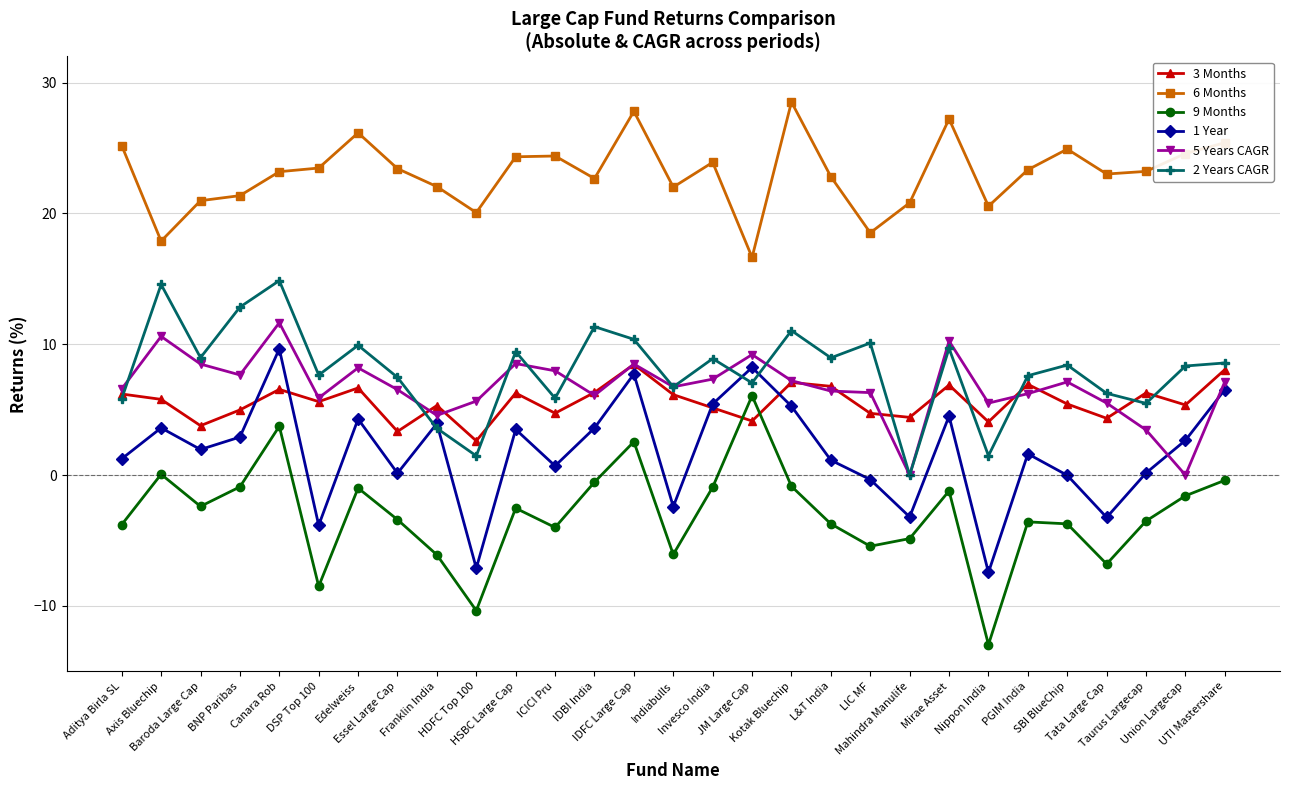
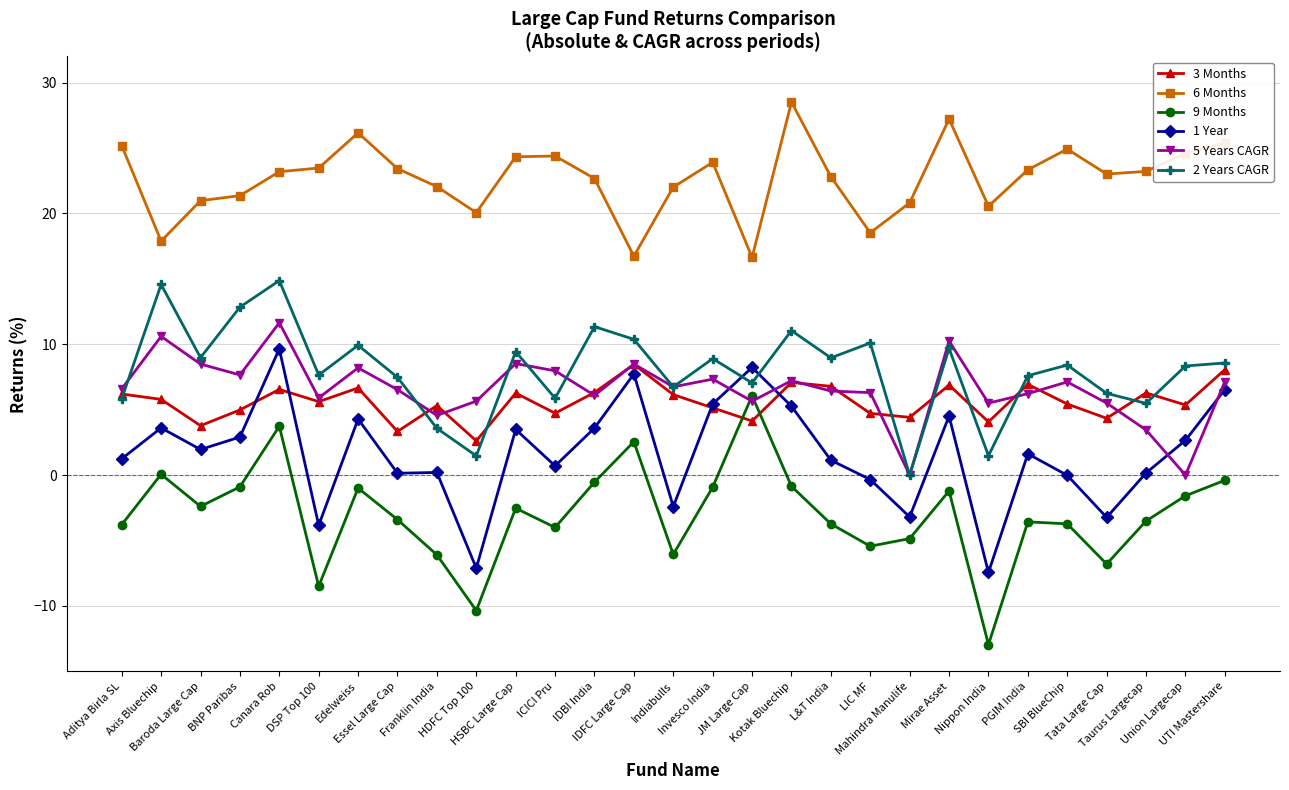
1 Year, Franklin India: 3.9 -> 0.2
6 Months, IDFC Large Cap: 27.8 -> 16.7
5 Years CAGR, JM Large Cap: 9.2 -> 5.6
